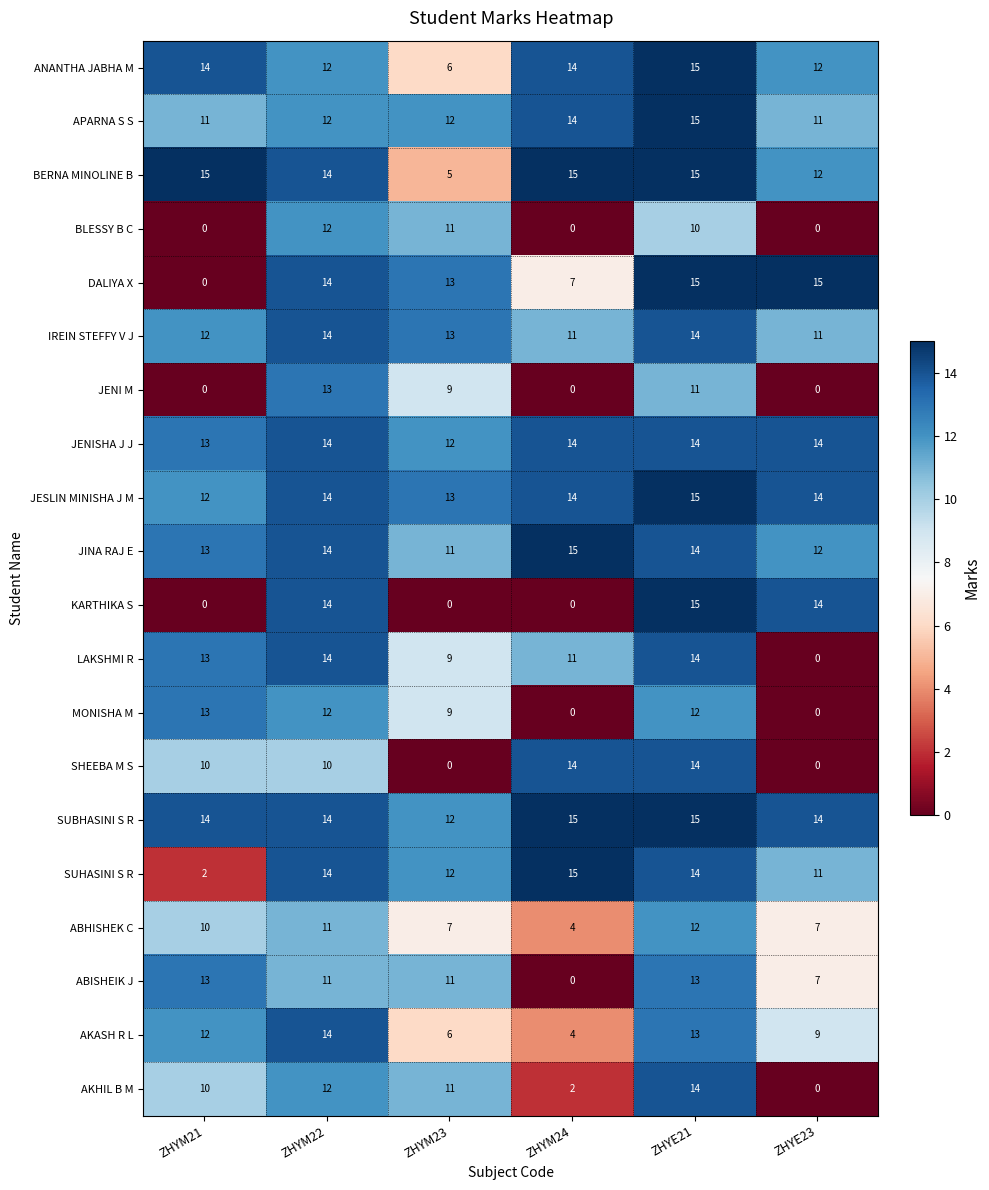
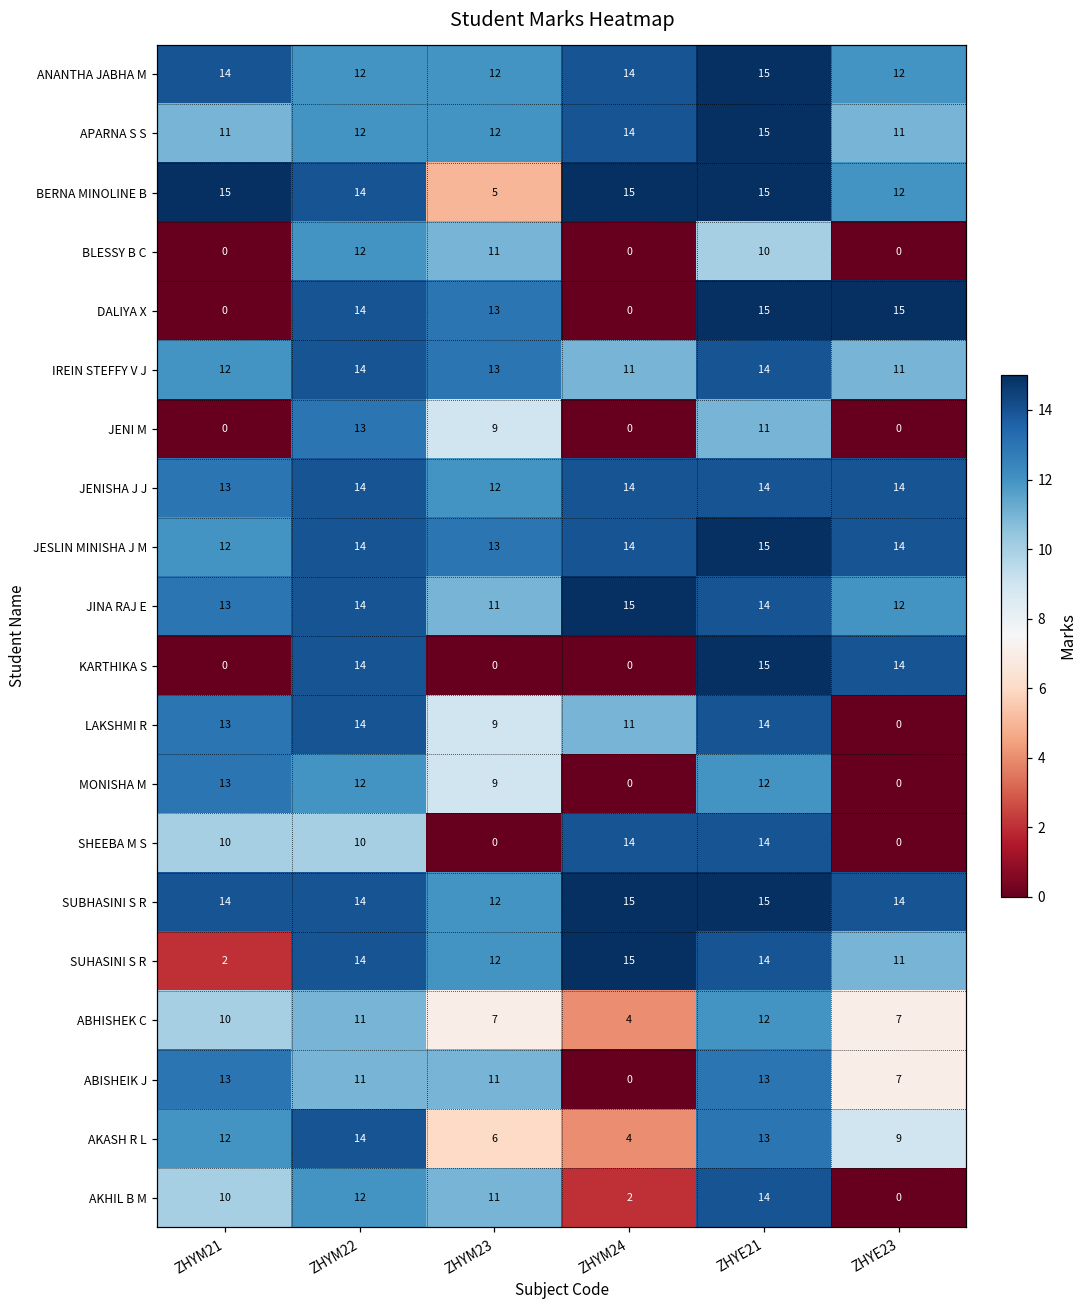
ANANTHA JABHA M, ZHYM23: 6 -> 12
DALIYA X, ZHYM24: 7 -> 0
